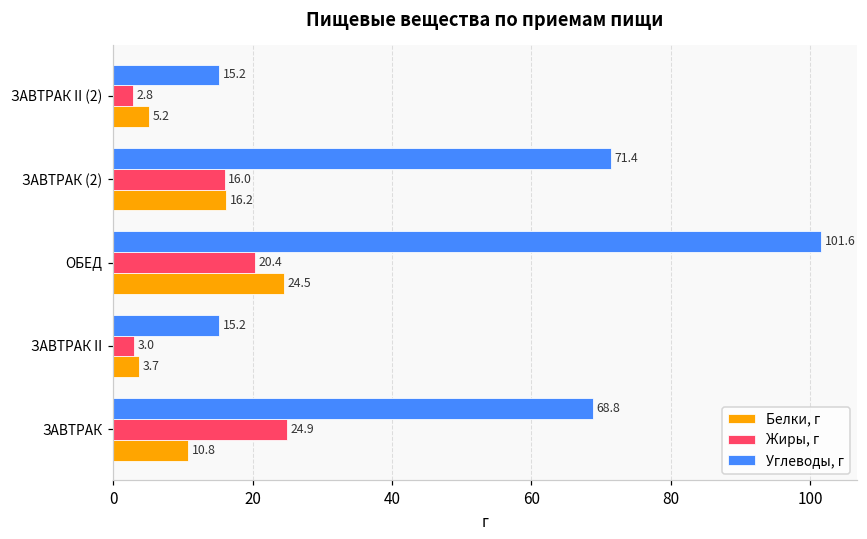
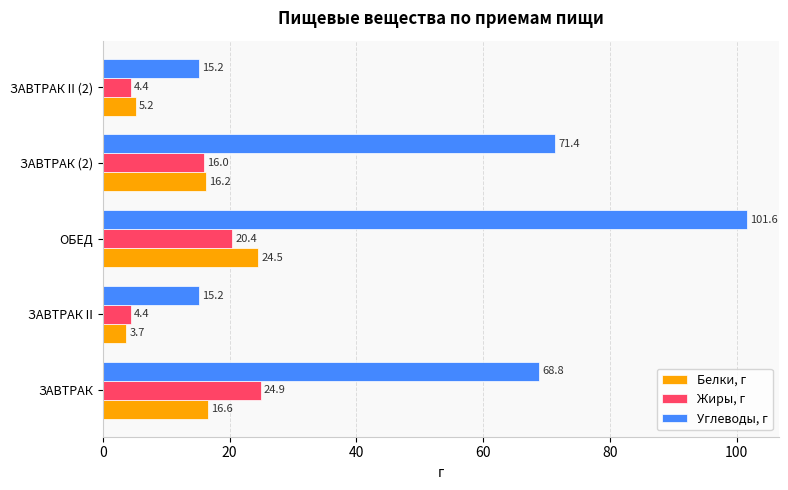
Жиры, г, ЗАВТРАК II (2): 2.8 -> 4.4
Жиры, г, ЗАВТРАК II: 3.0 -> 4.4
Белки, г, ЗАВТРАК: 10.8 -> 16.6
